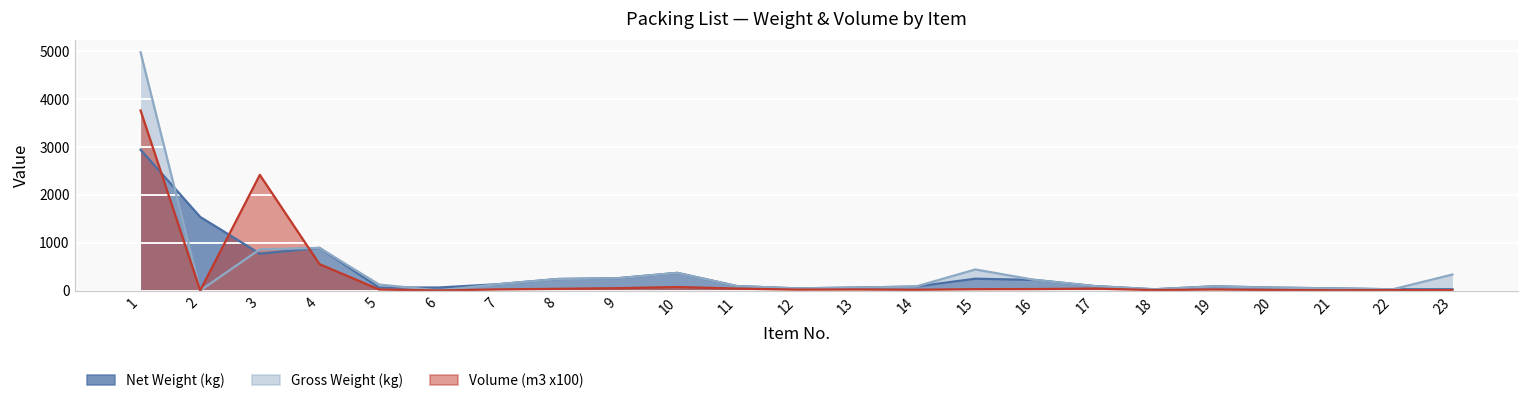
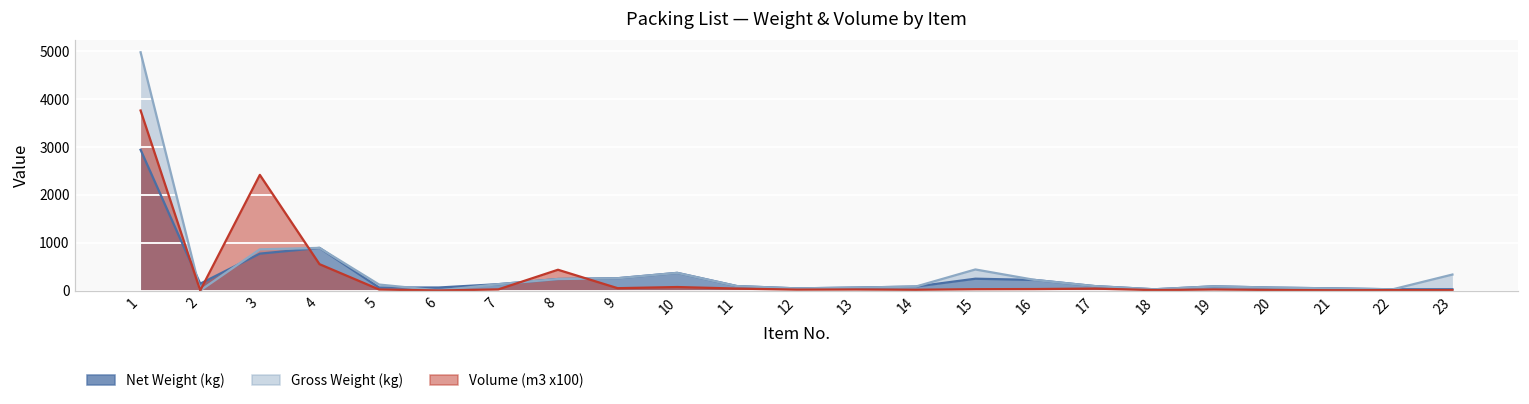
Net Weight (kg), 2: 1500 -> 100
Volume (m3 x100), 8: 0 -> 400
